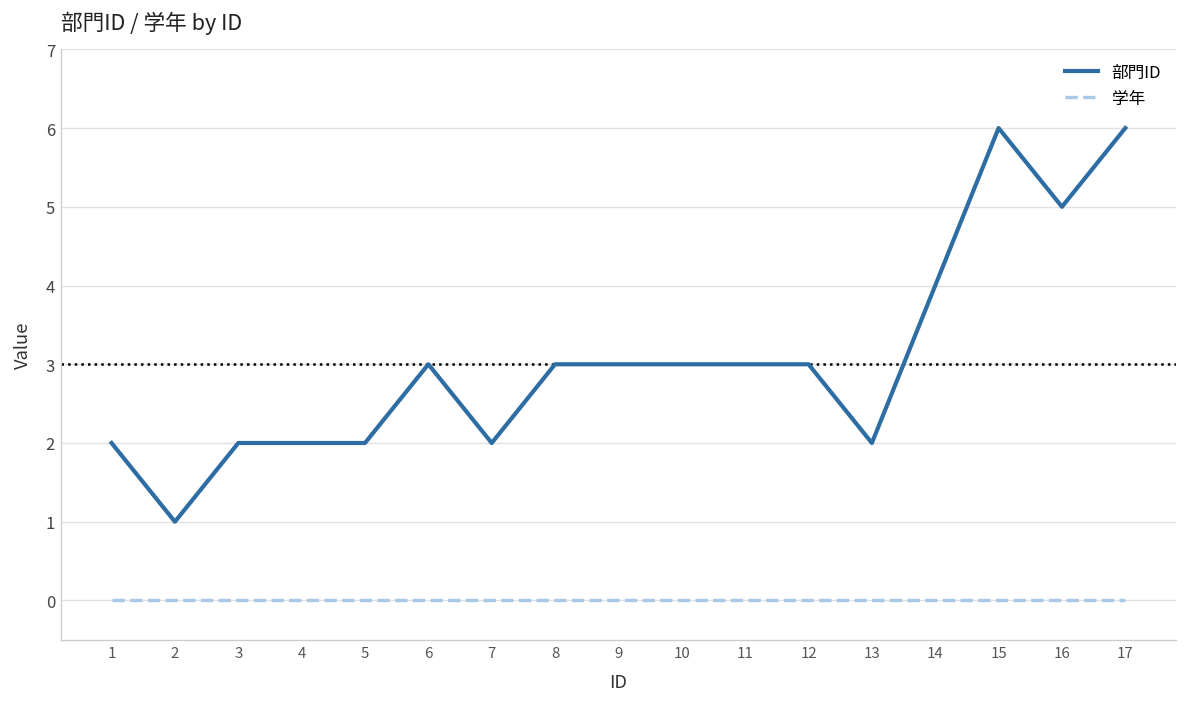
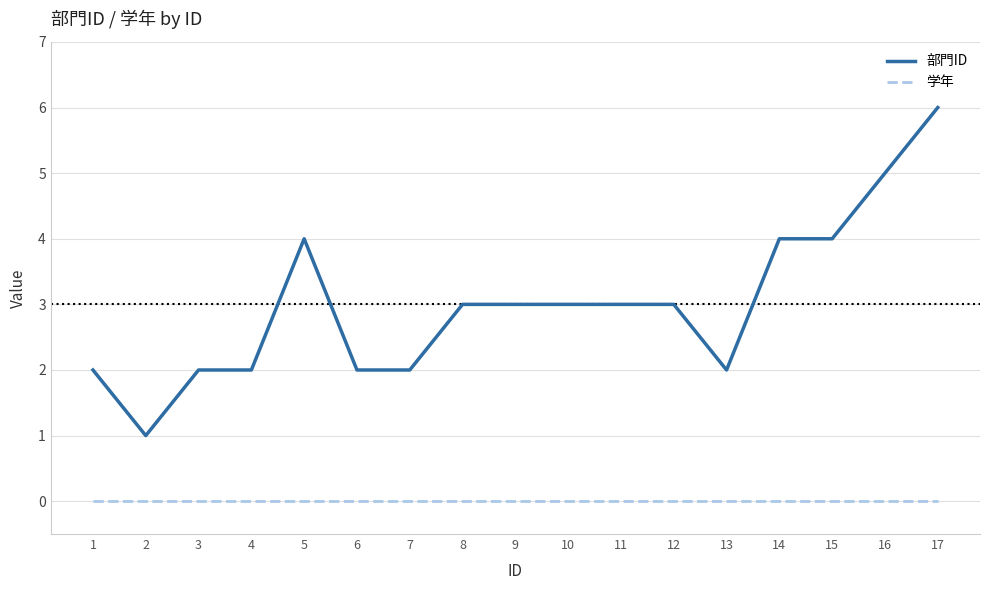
部門ID, 5: 2 -> 4
部門ID, 6: 3 -> 2
部門ID, 15: 6 -> 4
